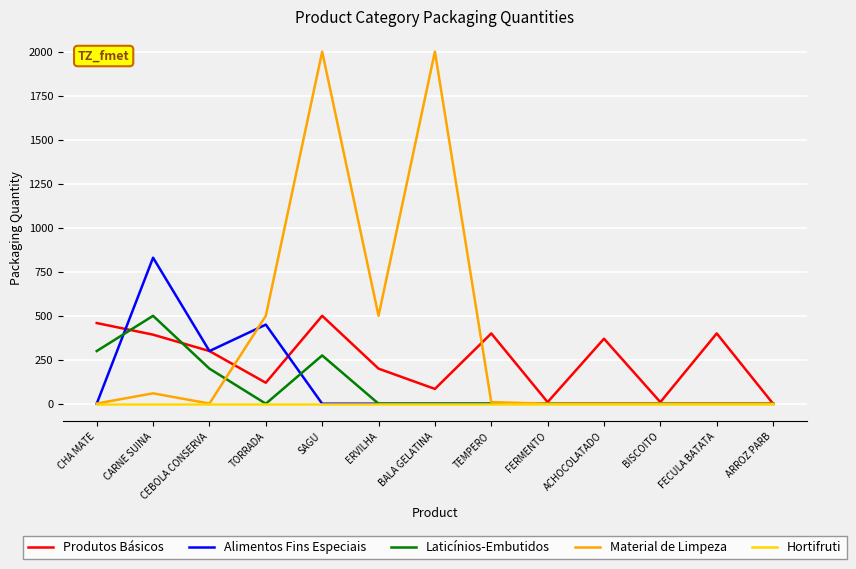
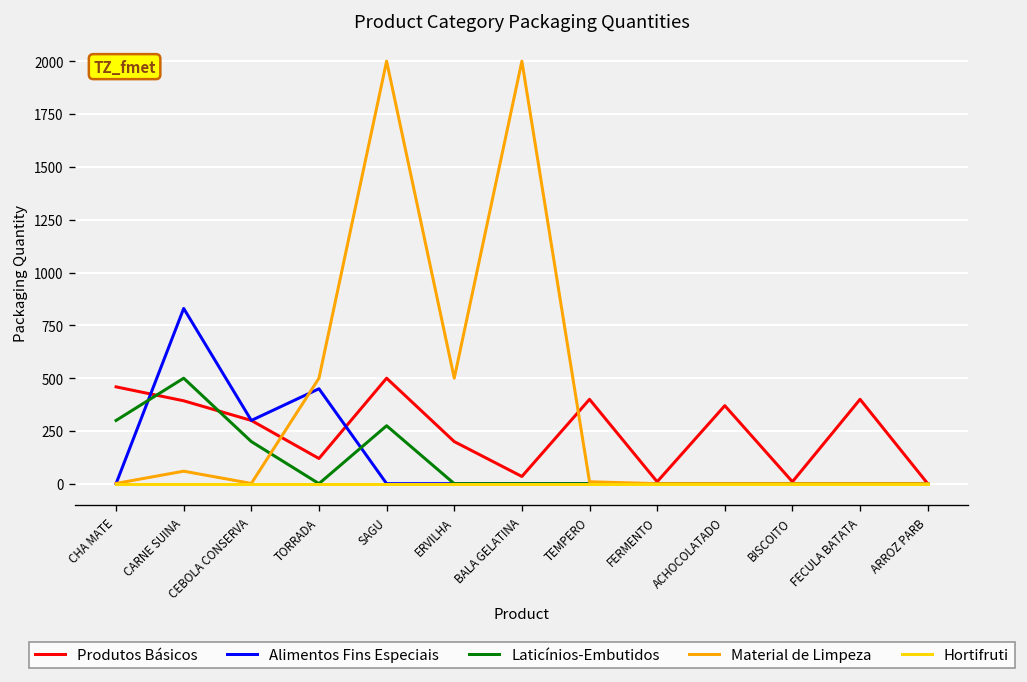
Produtos Básicos, BALA GELATINA: 90 -> 40
